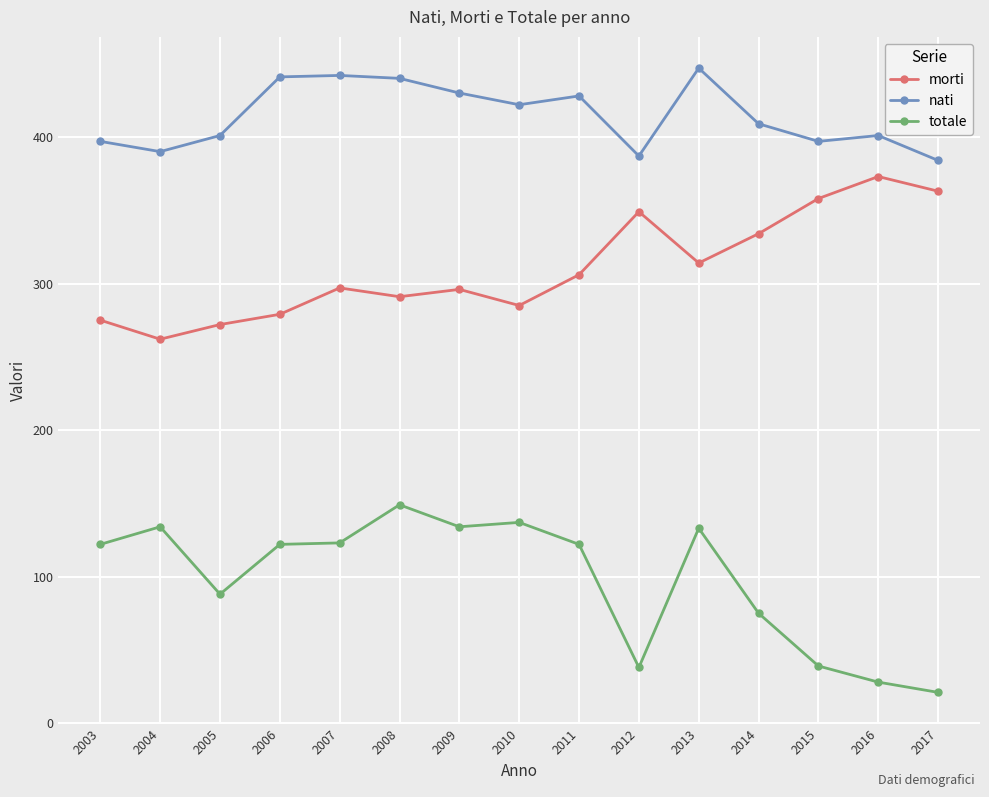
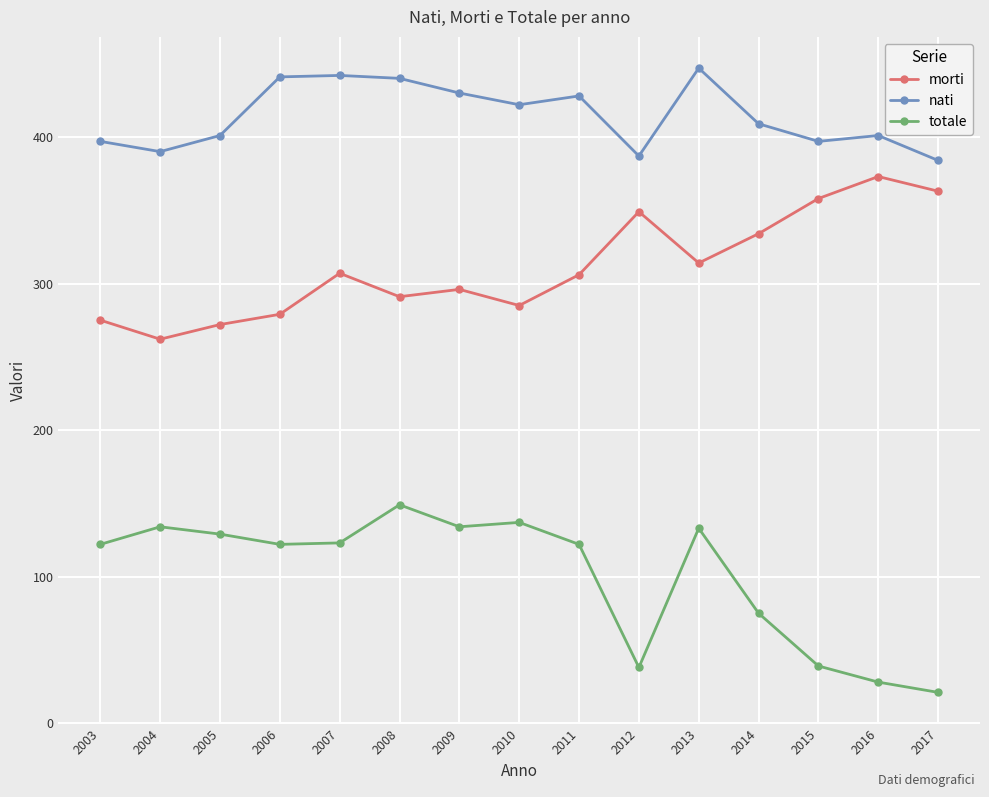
totale, 2005: 88 -> 129
morti, 2007: 297 -> 307
